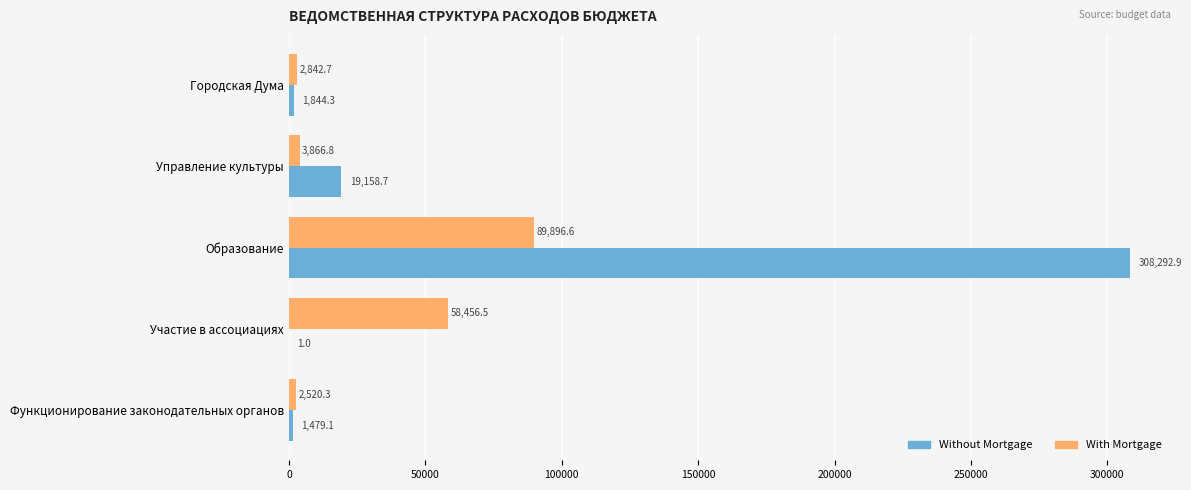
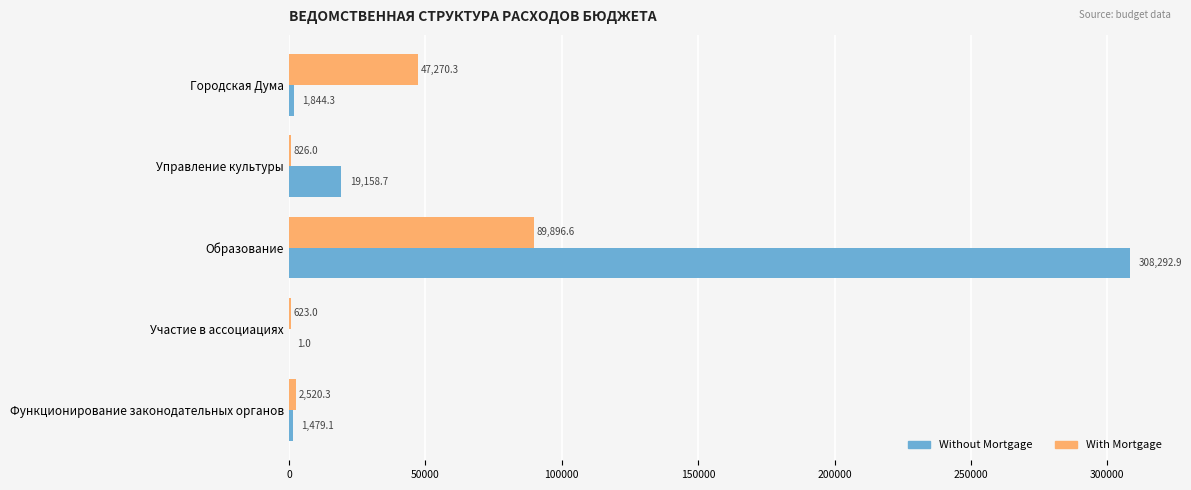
With Mortgage, Городская Дума: 2,842.7 -> 47,270.3
With Mortgage, Управление культуры: 3,866.8 -> 826.0
With Mortgage, Участие в ассоциациях: 58,456.5 -> 623.0
